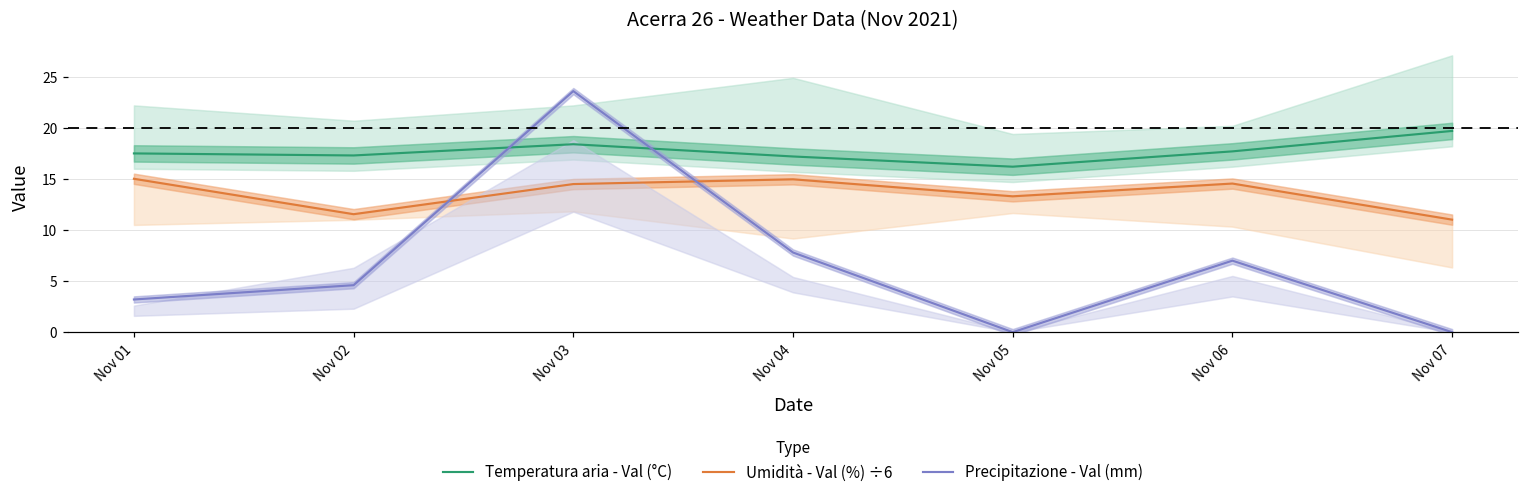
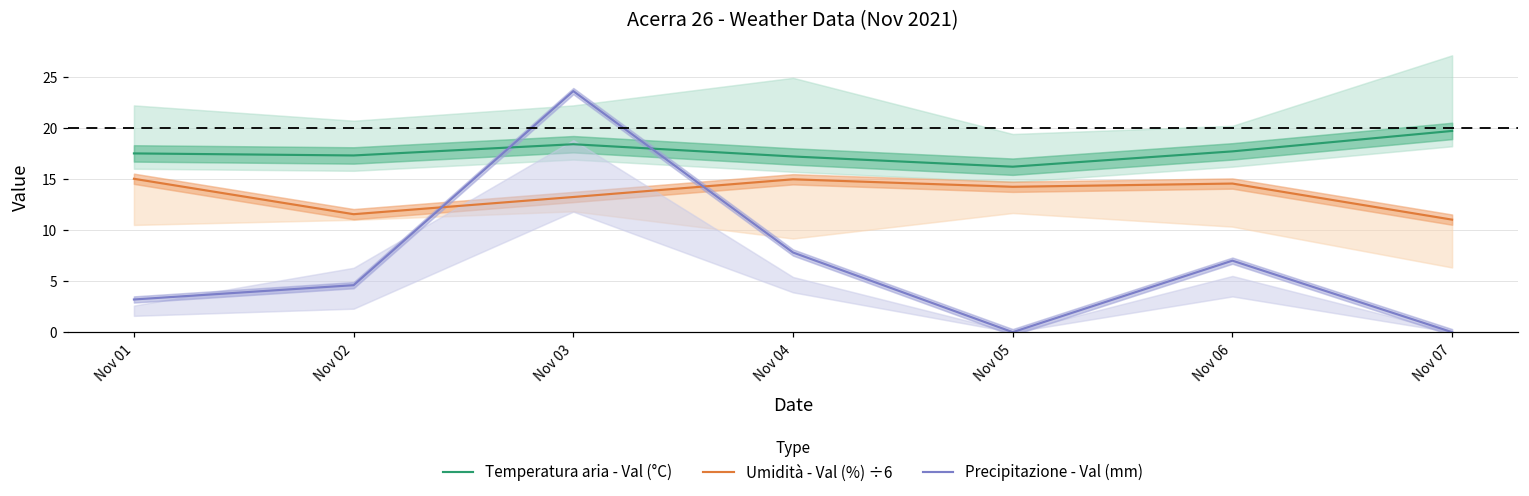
Umidità - Val (%) ÷6, Nov 03: 15 -> 13
Umidità - Val (%) ÷6, Nov 05: 13 -> 14
